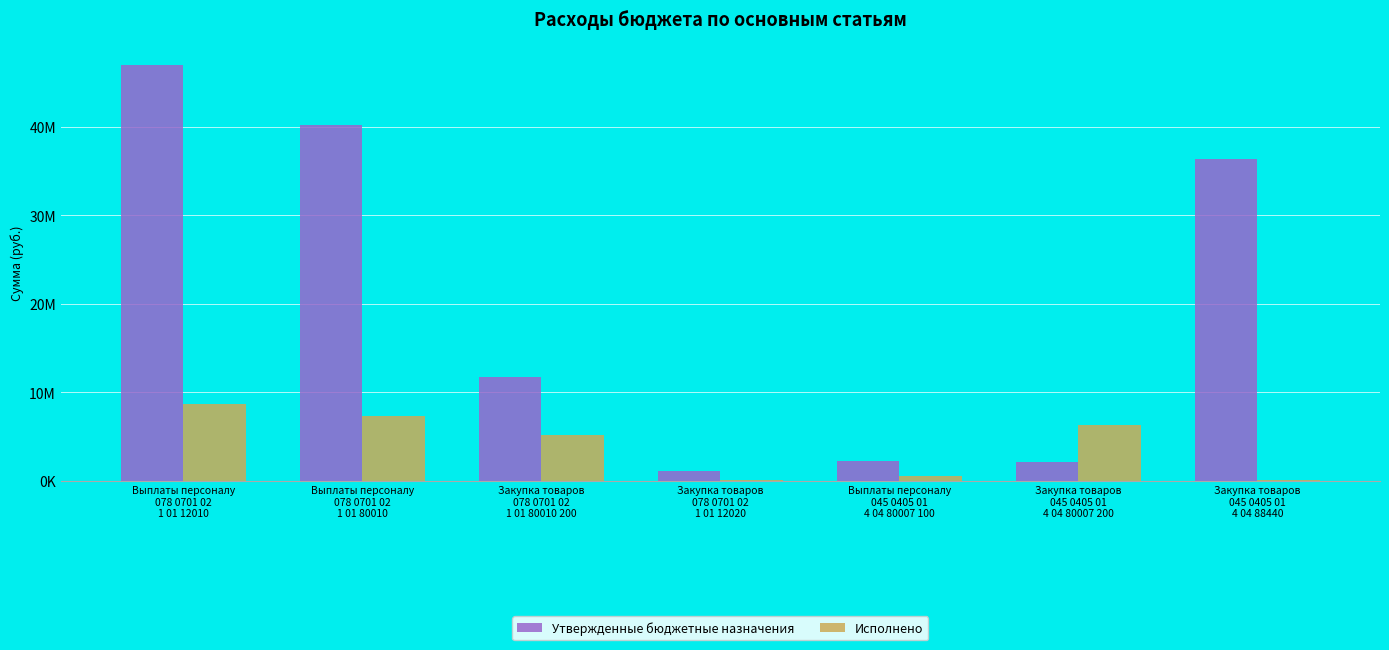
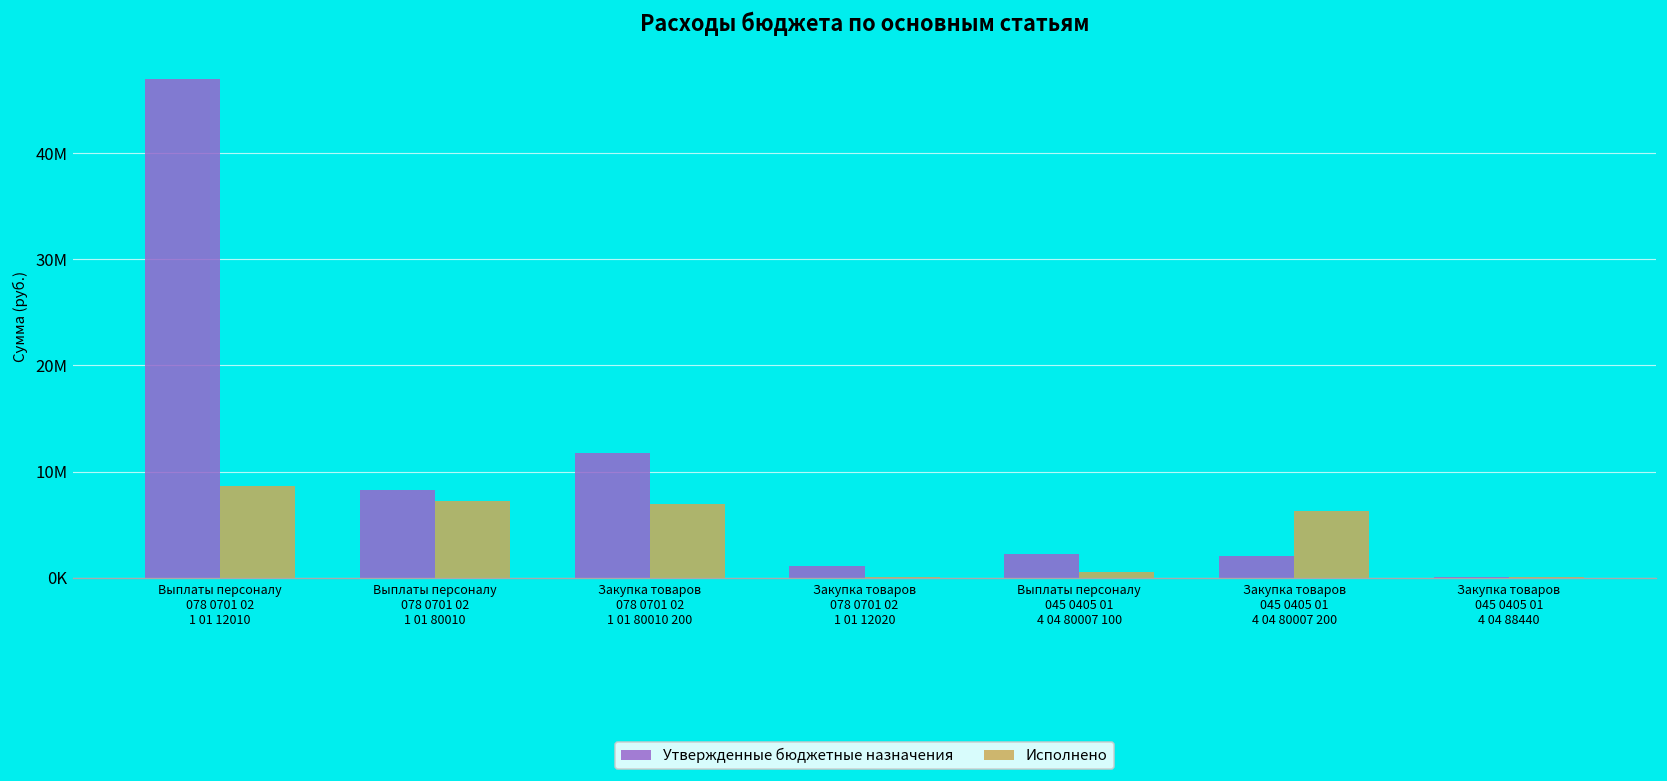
Утвержденные бюджетные назначения, Выплаты персоналу 078 0701 02 1 01 80010: 40000000 -> 8000000
Исполнено, Закупка товаров 078 0701 02 1 01 80010 200: 5000000 -> 7000000
Утвержденные бюджетные назначения, Закупка товаров 045 0405 01 4 04 88440: 36000000 -> 0
